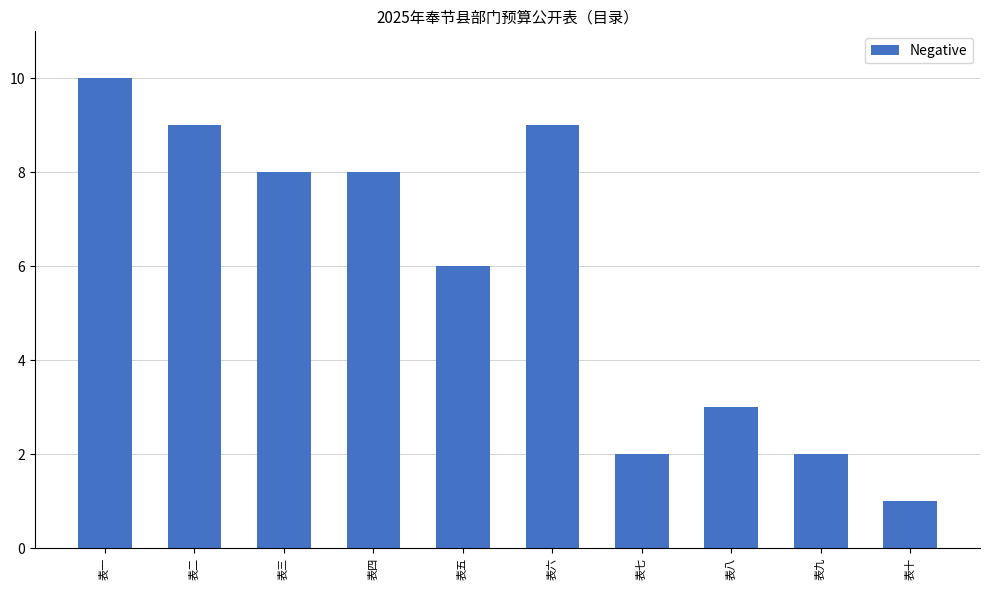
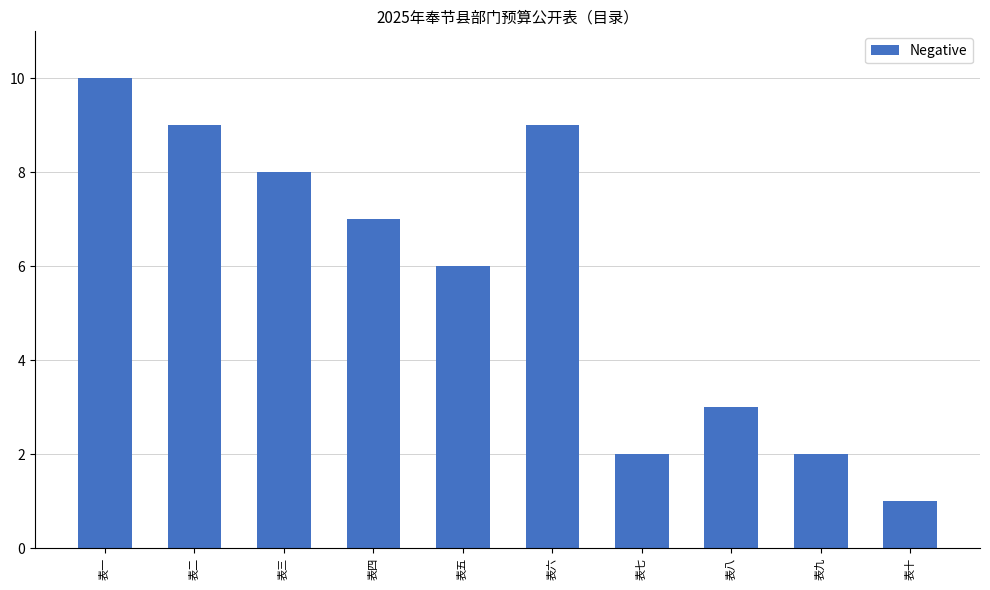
表四: 8 -> 7
